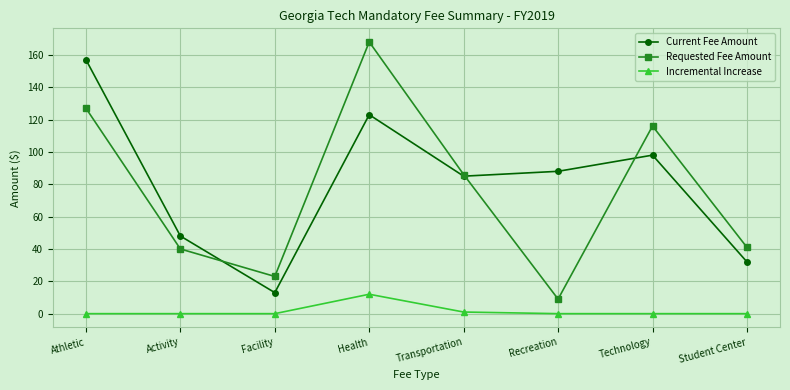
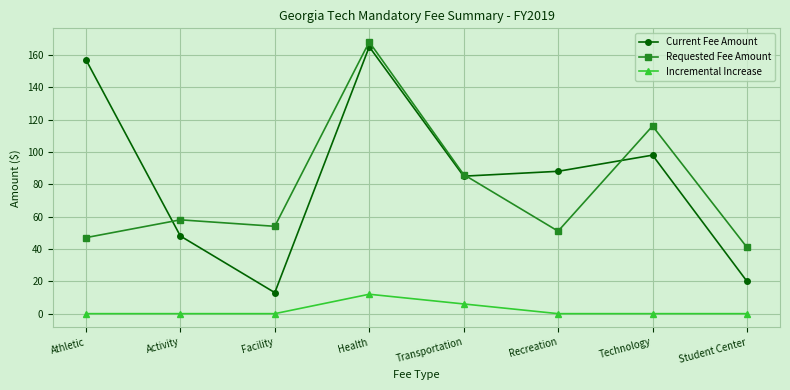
Requested Fee Amount, Athletic: 127 -> 47
Requested Fee Amount, Activity: 40 -> 58
Requested Fee Amount, Facility: 23 -> 54
Current Fee Amount, Health: 123 -> 165
Incremental Increase, Transportation: 1 -> 6
Requested Fee Amount, Recreation: 9 -> 51
Current Fee Amount, Student Center: 32 -> 20
